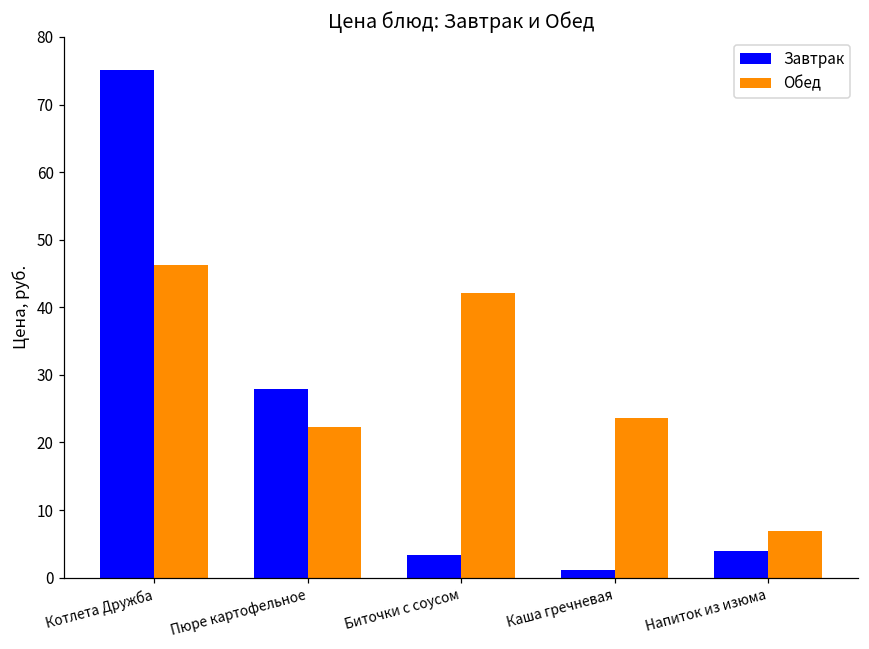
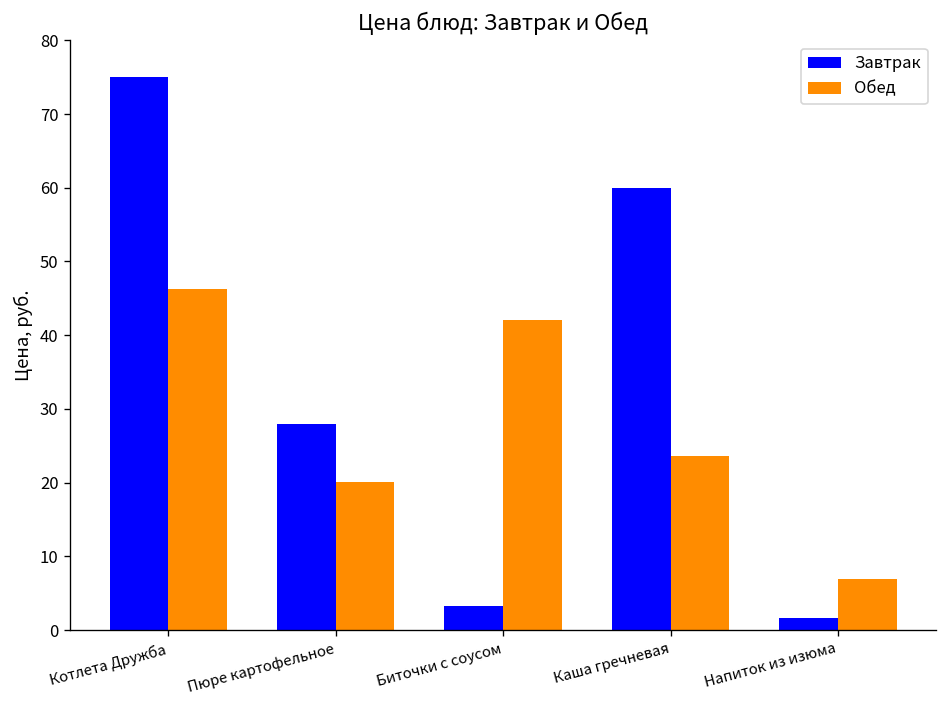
Обед, Пюре картофельное: 22 -> 20
Завтрак, Каша гречневая: 1 -> 60
Завтрак, Напиток из изюма: 4 -> 2
